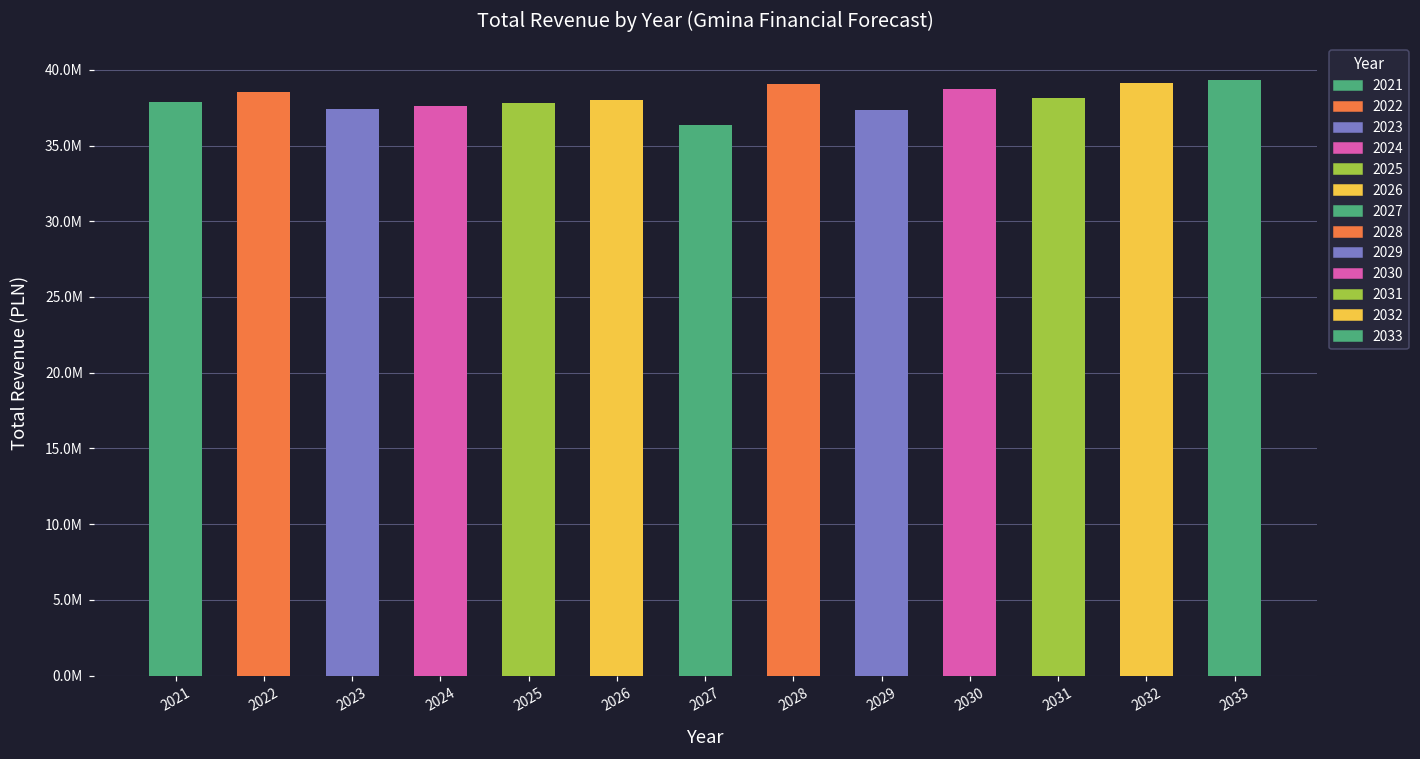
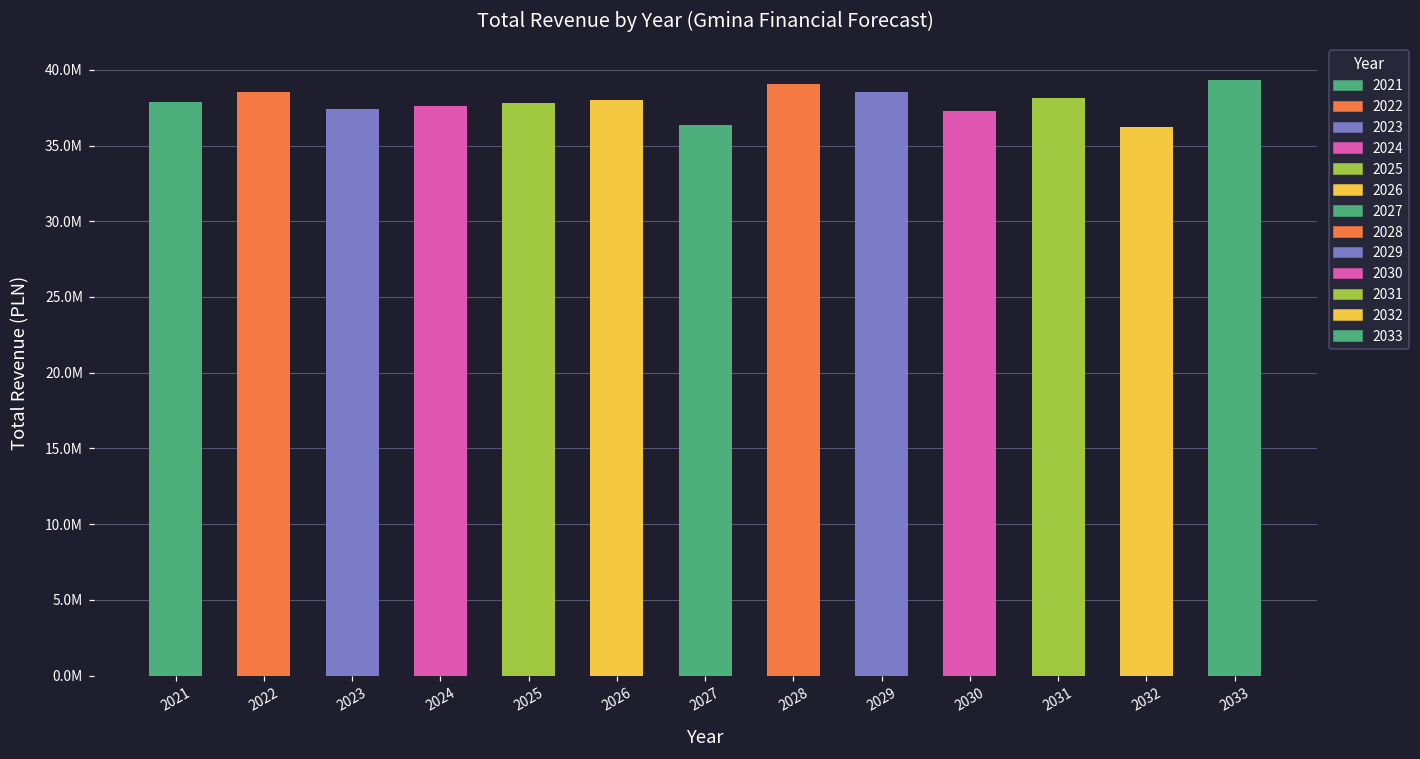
2029: 37400000 -> 38600000
2030: 38800000 -> 37300000
2032: 39100000 -> 36200000
